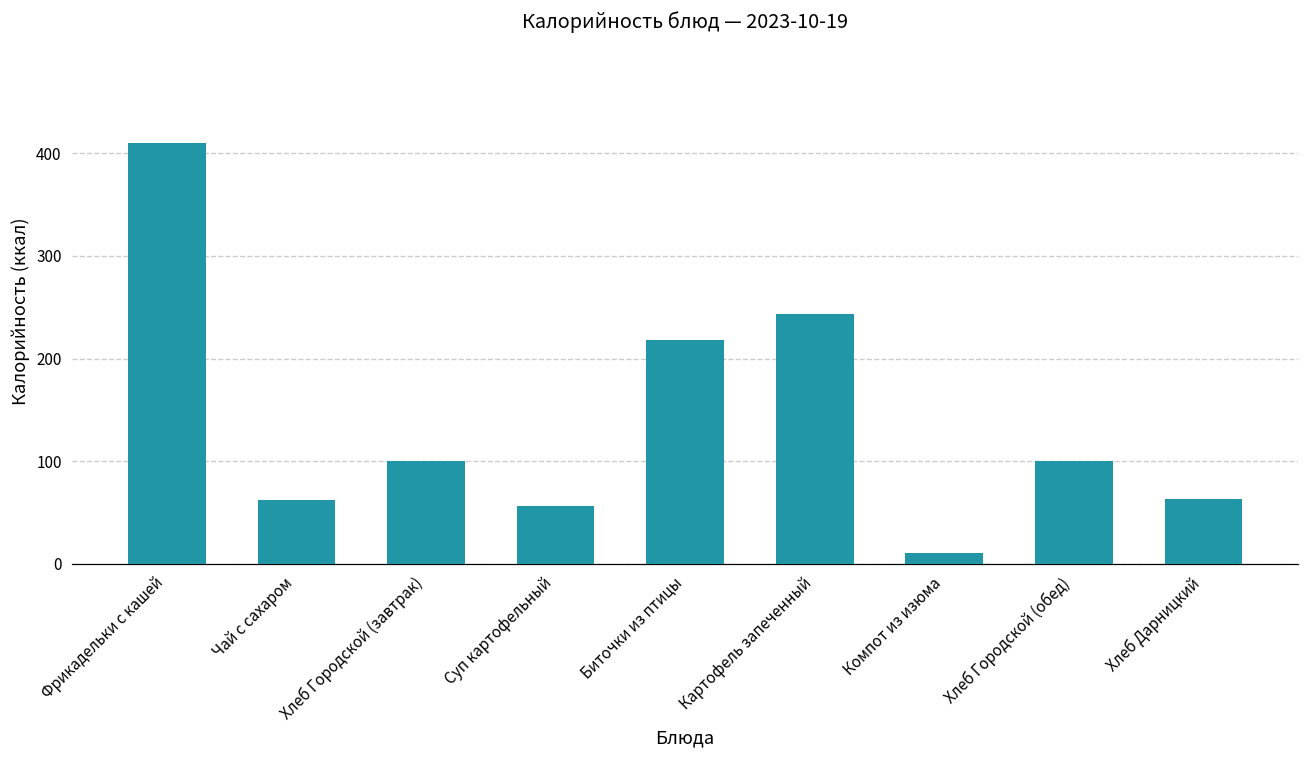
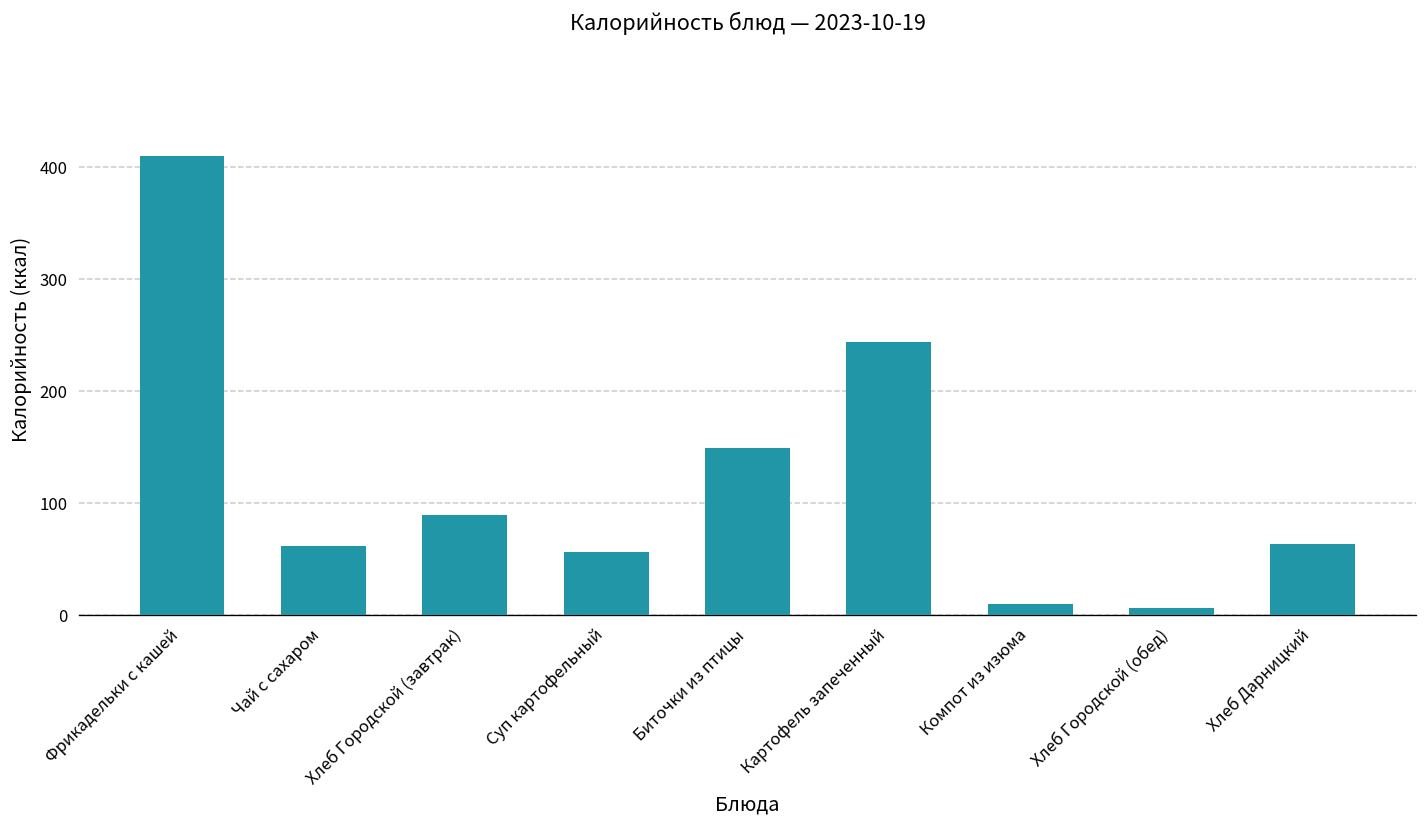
Хлеб Городской (завтрак): 100 -> 90
Биточки из птицы: 220 -> 150
Хлеб Городской (обед): 100 -> 10
